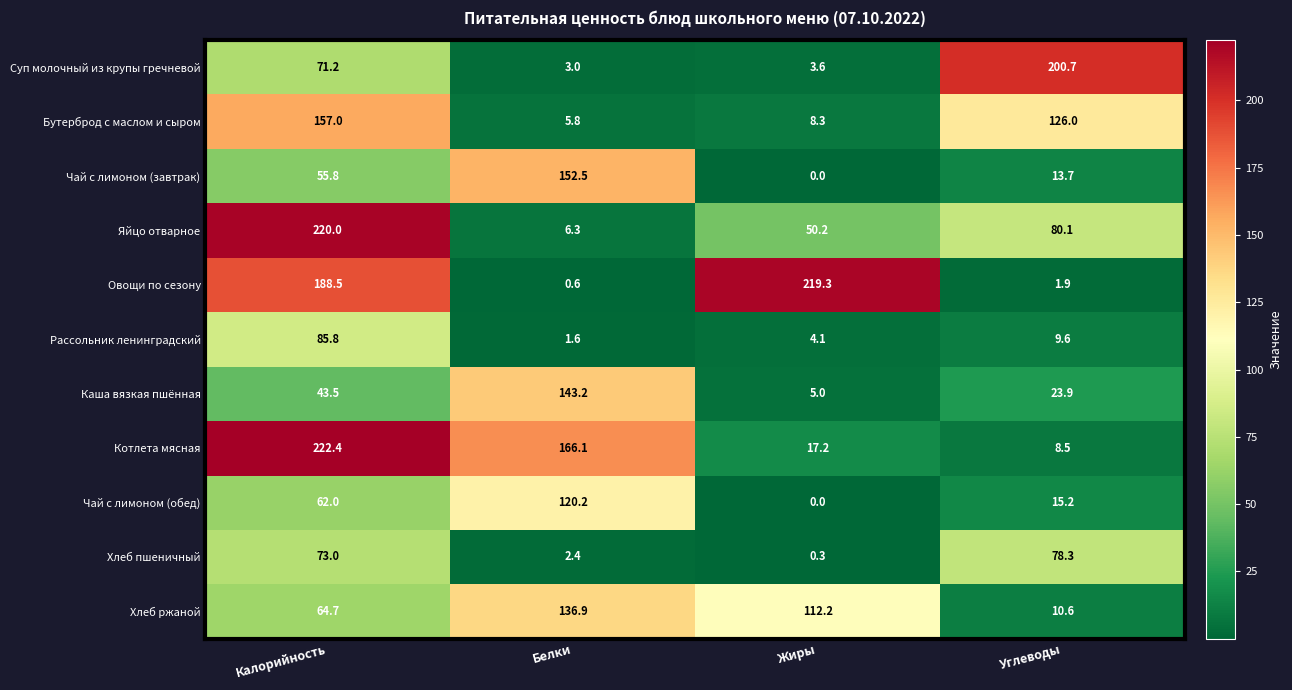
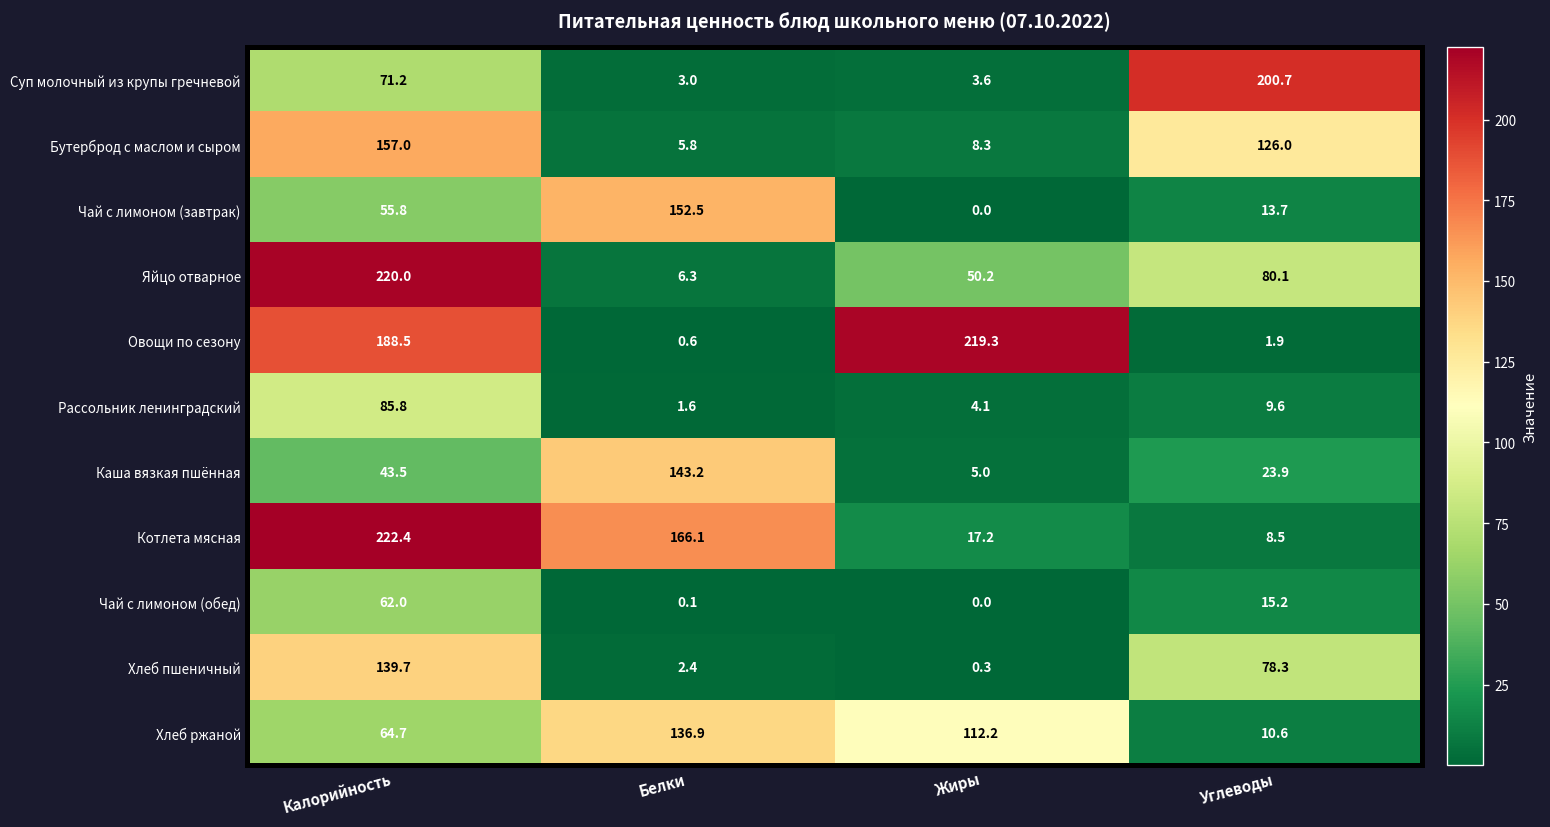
Чай с лимоном (обед), Белки: 120.2 -> 0.1
Хлеб пшеничный, Калорийность: 73.0 -> 139.7
